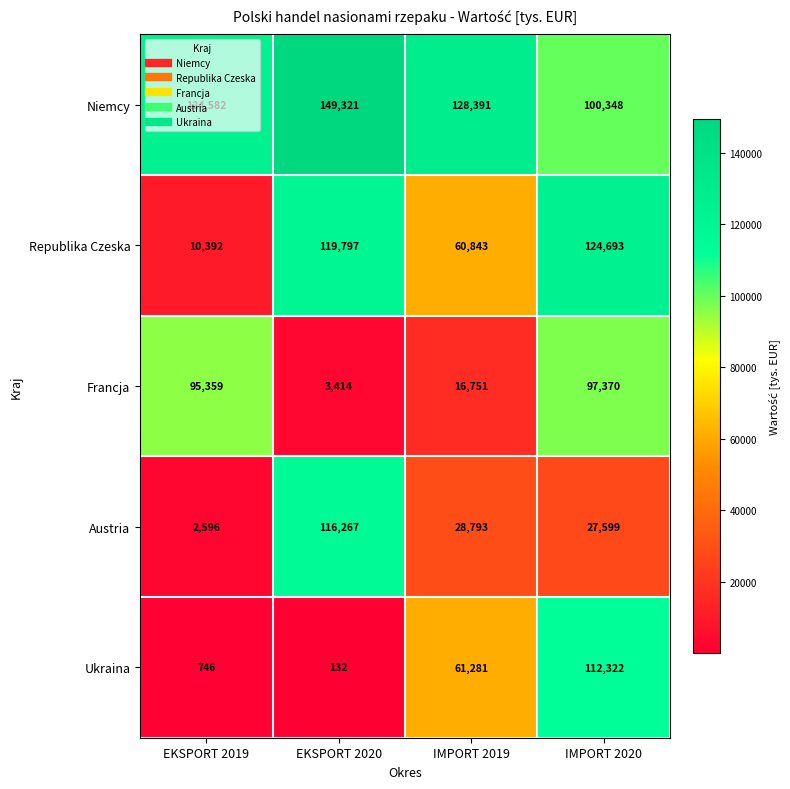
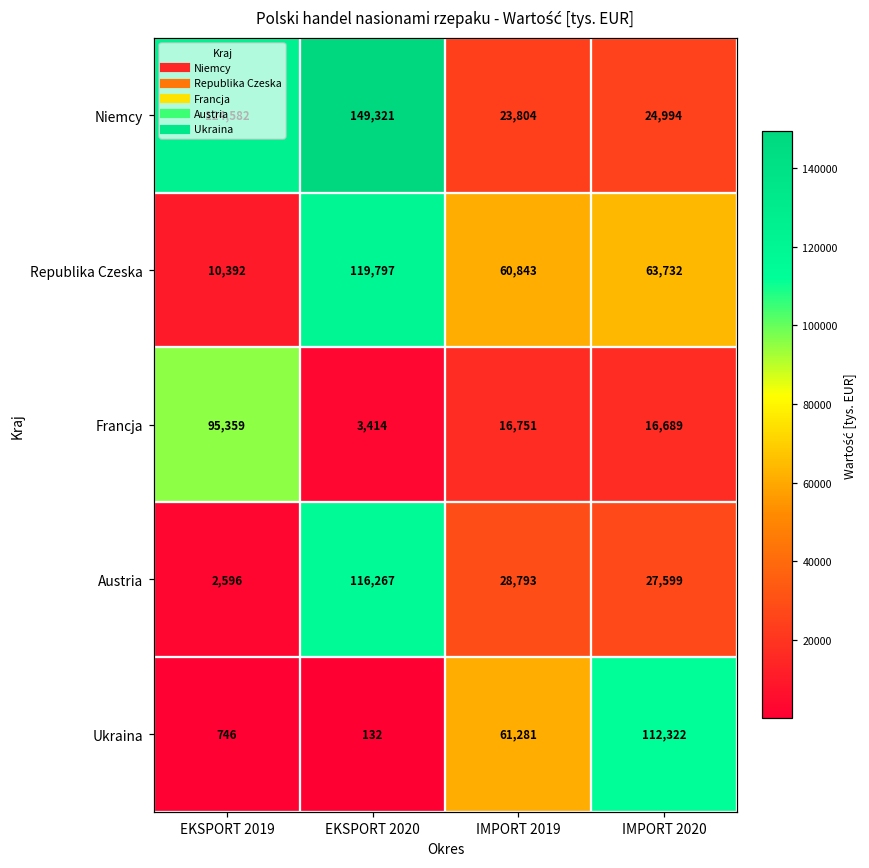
Niemcy, IMPORT 2019: 128,391 -> 23,804
Niemcy, IMPORT 2020: 100,348 -> 24,994
Republika Czeska, IMPORT 2020: 124,693 -> 63,732
Francja, IMPORT 2020: 97,370 -> 16,689
